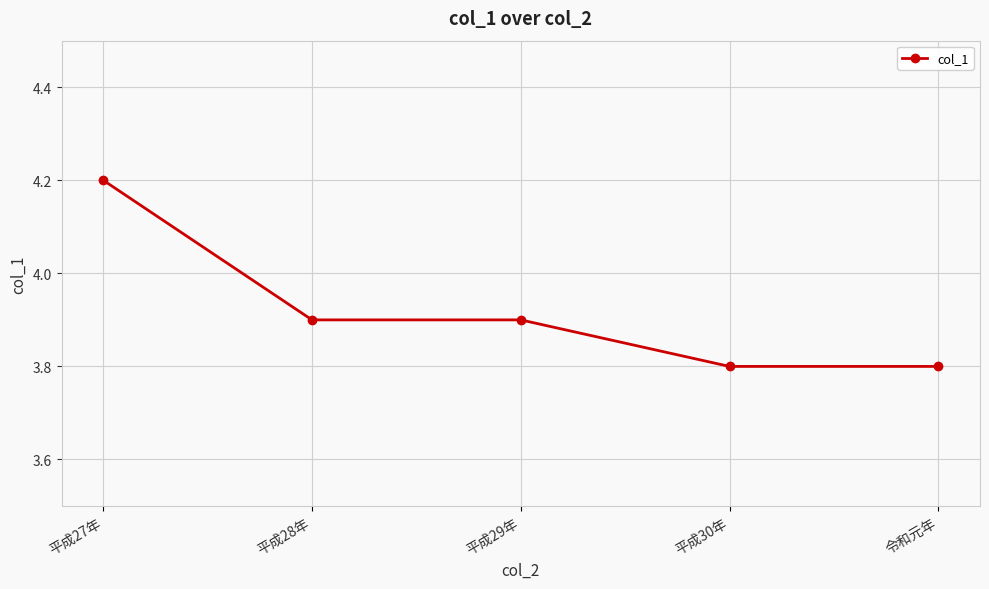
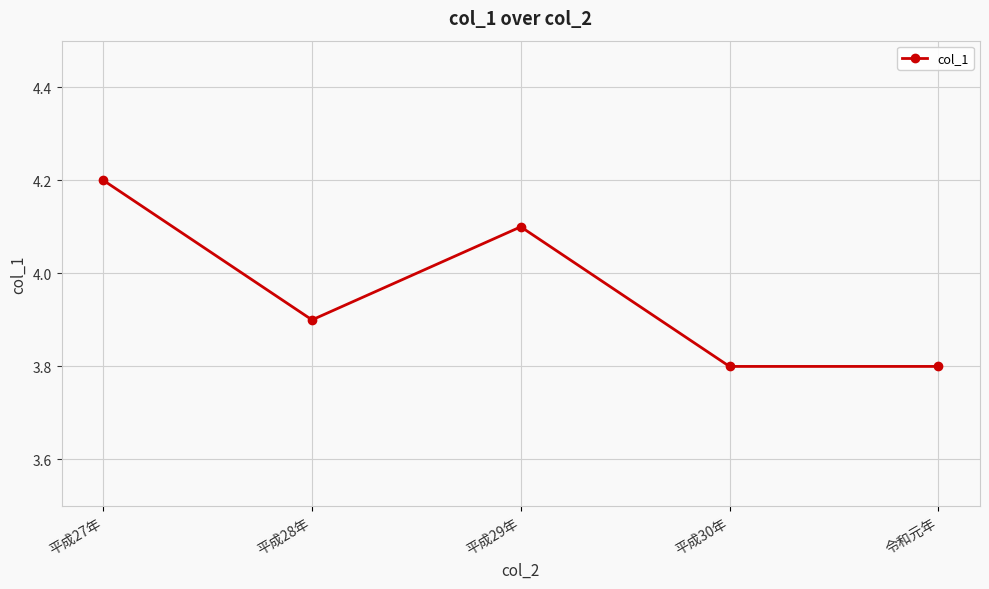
平成29年: 3.9 -> 4.1
